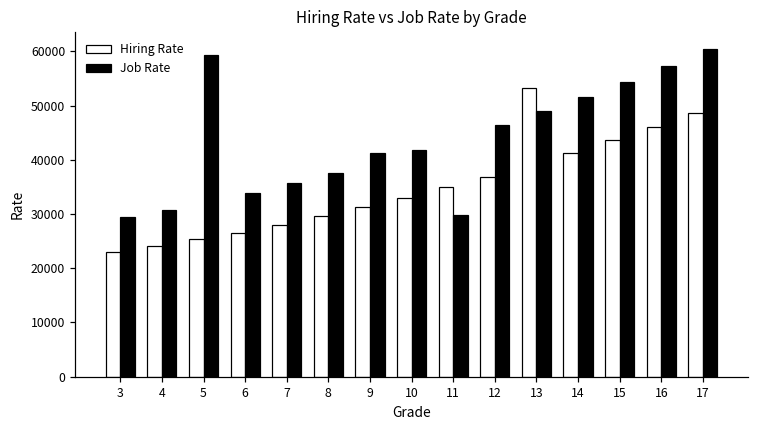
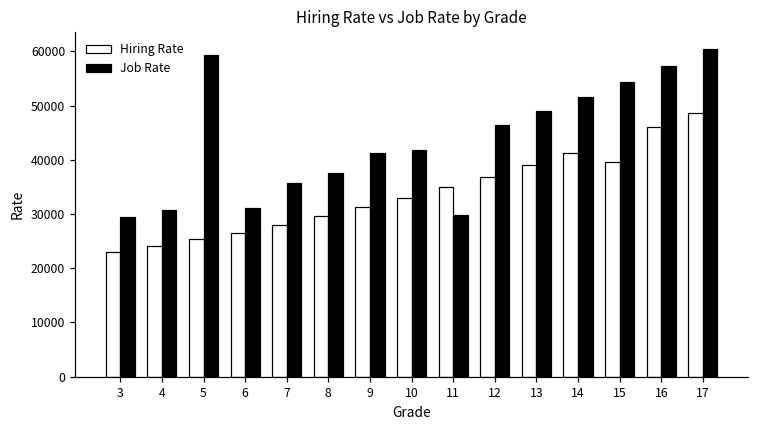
Job Rate, 6: 34000 -> 31000
Hiring Rate, 13: 53000 -> 39000
Hiring Rate, 15: 44000 -> 40000
